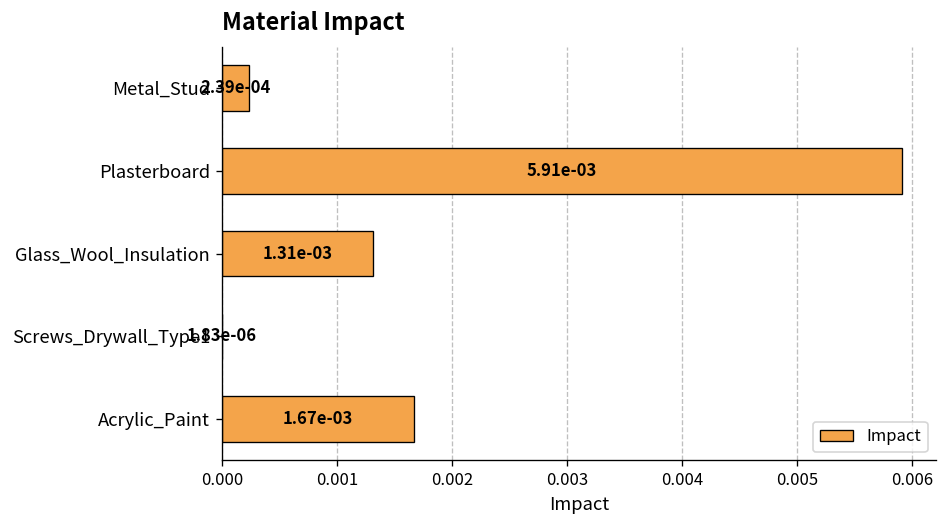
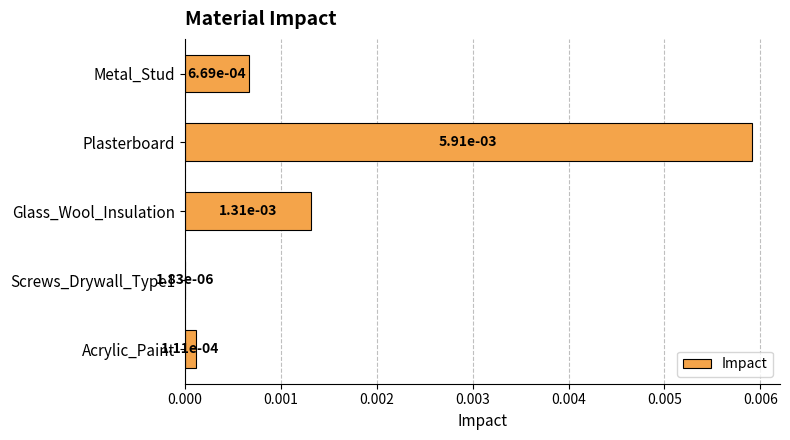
Metal_Stud: 2.39e-04 -> 6.69e-04
Acrylic_Paint: 1.67e-03 -> 1.11e-04
